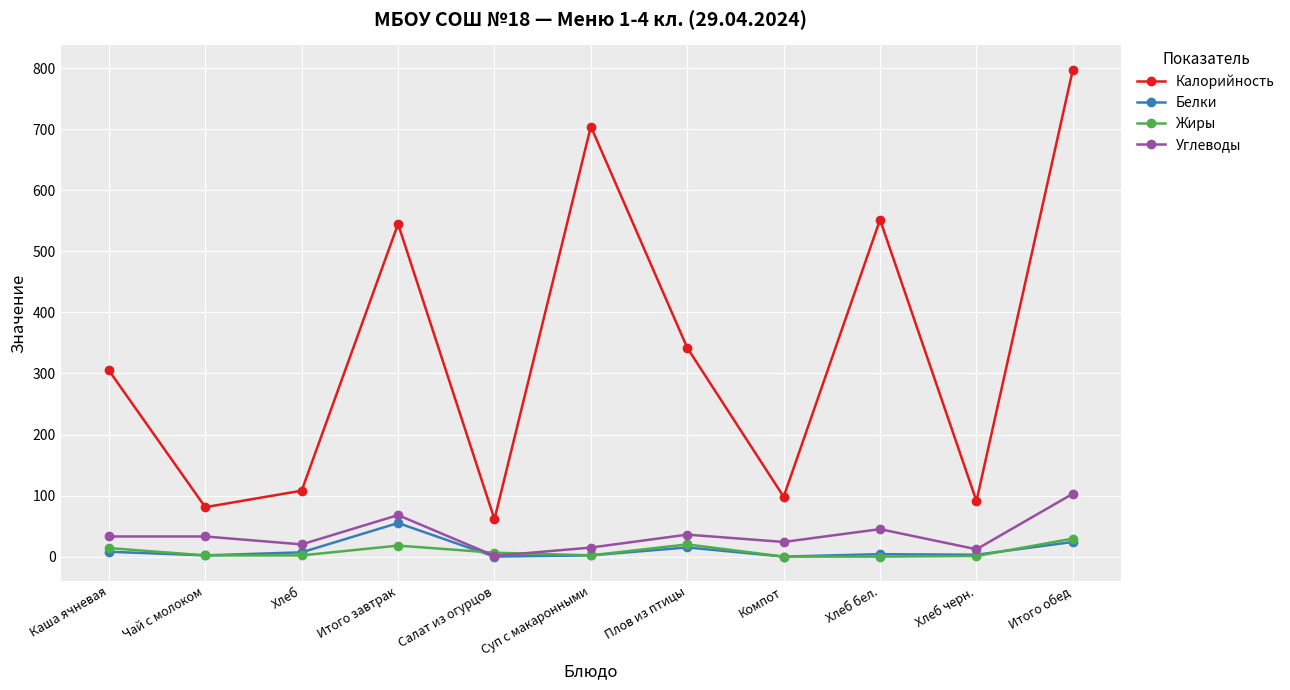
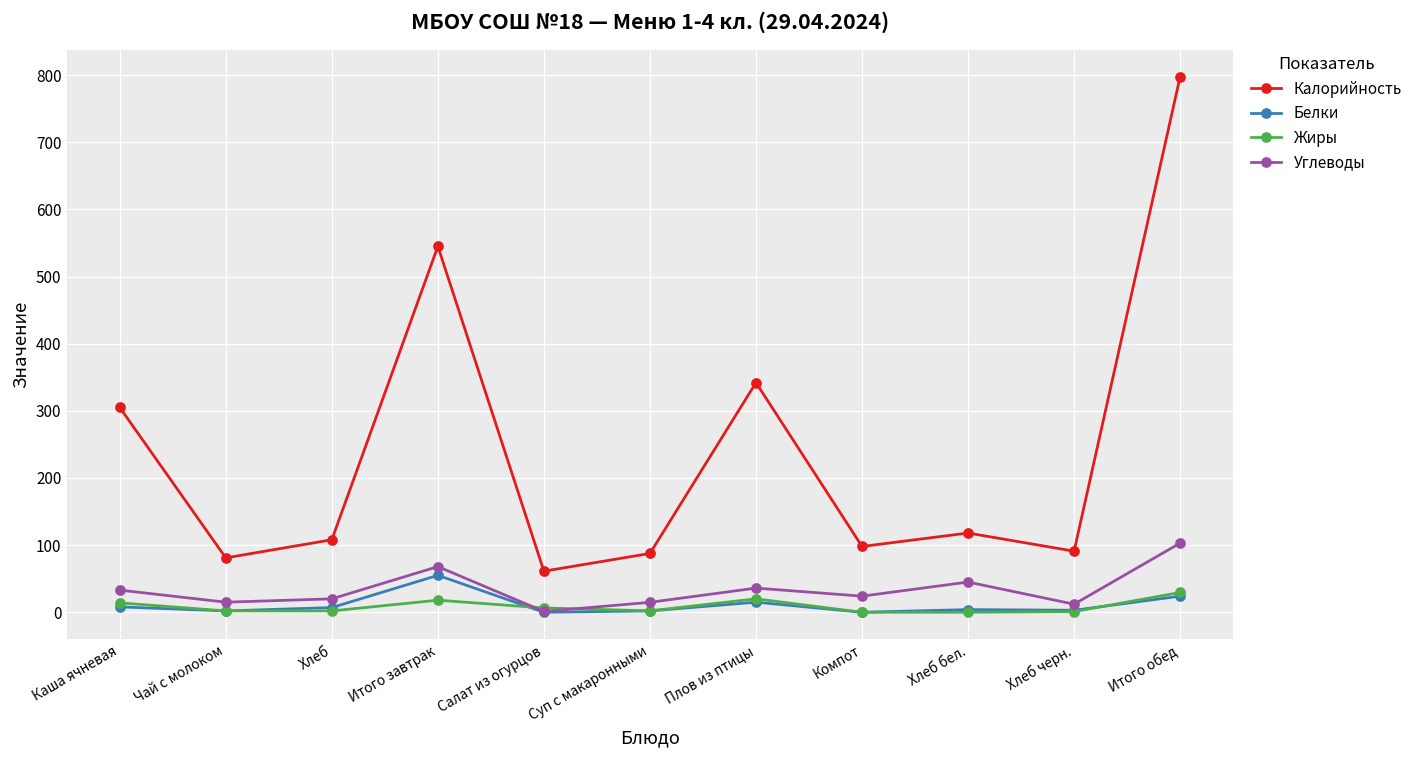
Углеводы, Чай с молоком: 30 -> 20
Калорийность, Суп с макаронными: 700 -> 90
Калорийность, Хлеб бел.: 550 -> 120
